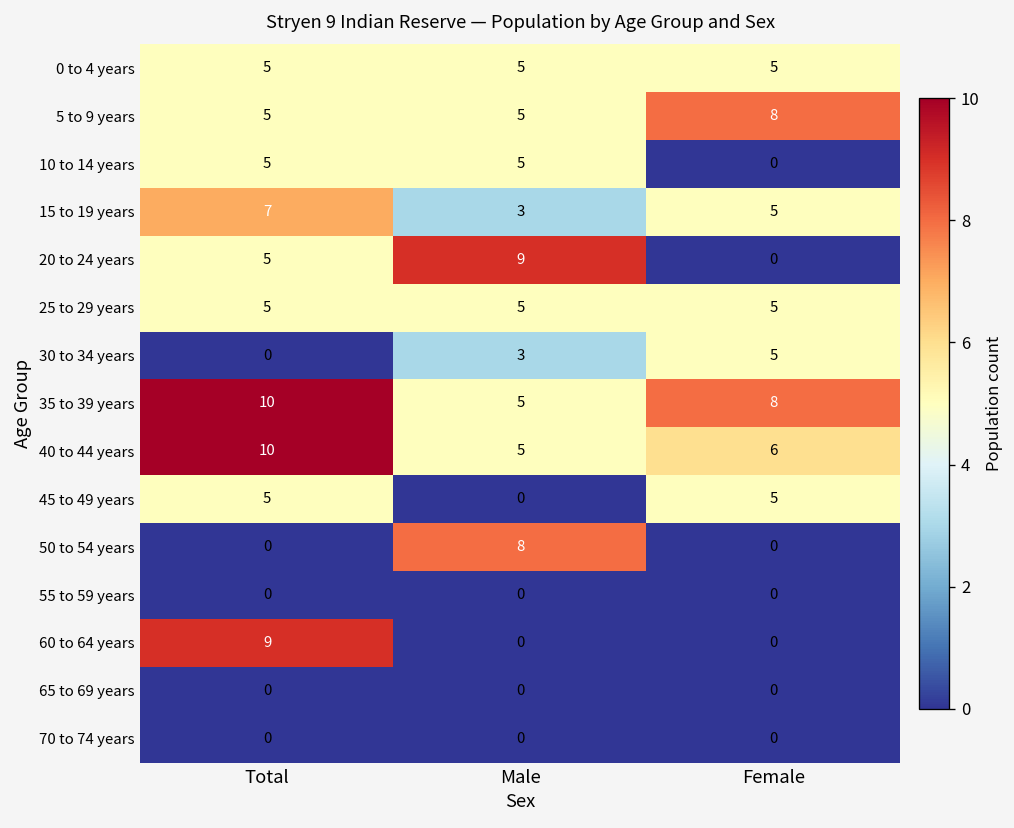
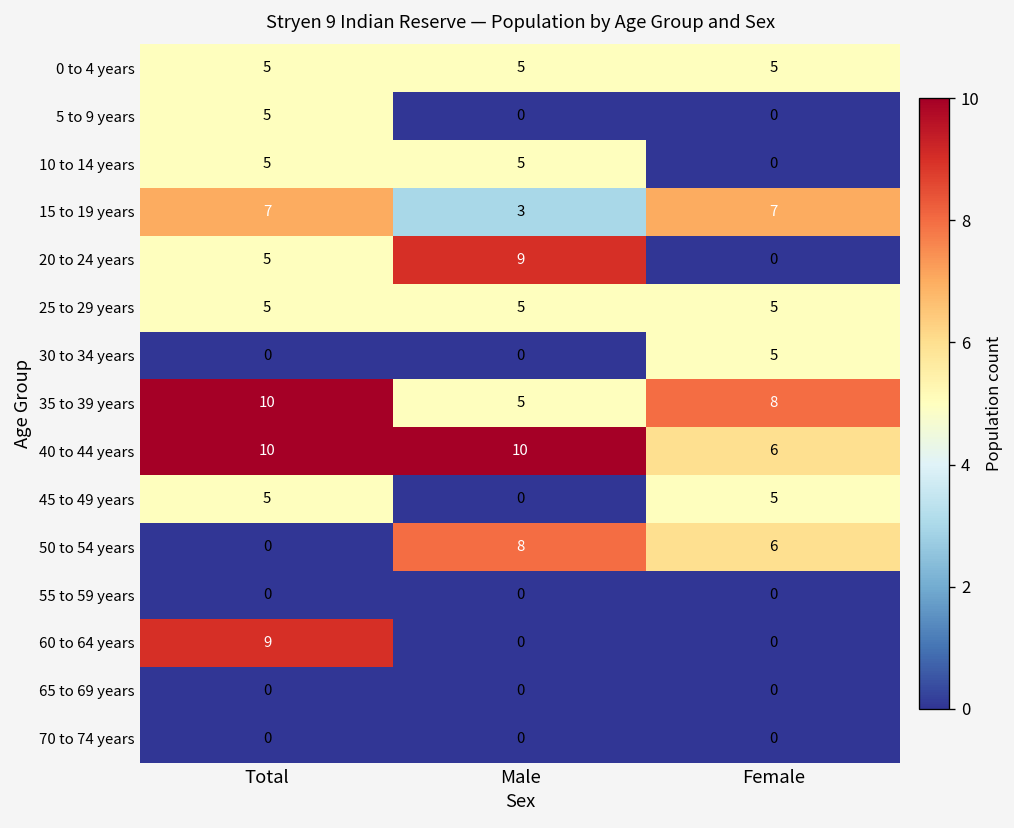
5 to 9 years, Male: 5 -> 0
5 to 9 years, Female: 8 -> 0
15 to 19 years, Female: 5 -> 7
30 to 34 years, Male: 3 -> 0
40 to 44 years, Male: 5 -> 10
50 to 54 years, Female: 0 -> 6
